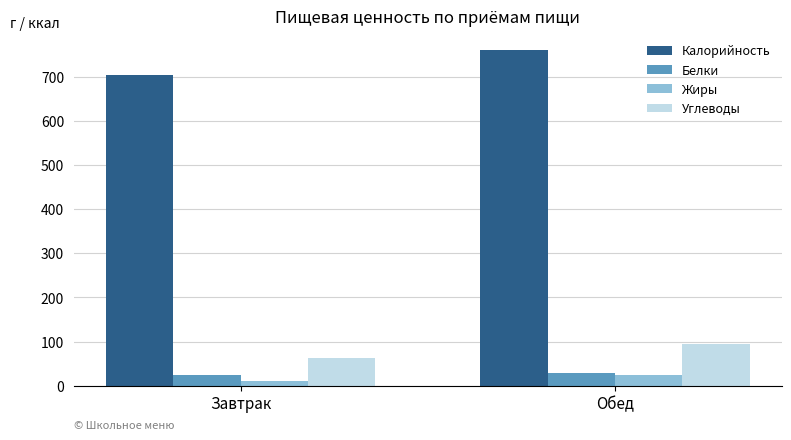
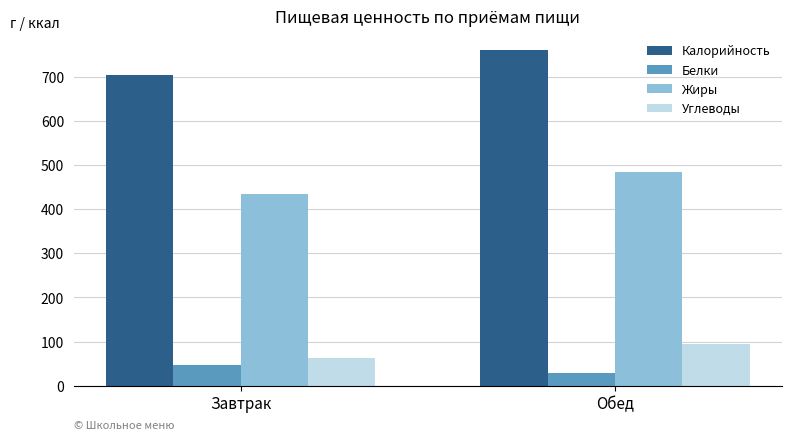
Белки, Завтрак: 30 -> 50
Жиры, Завтрак: 10 -> 430
Жиры, Обед: 20 -> 480
